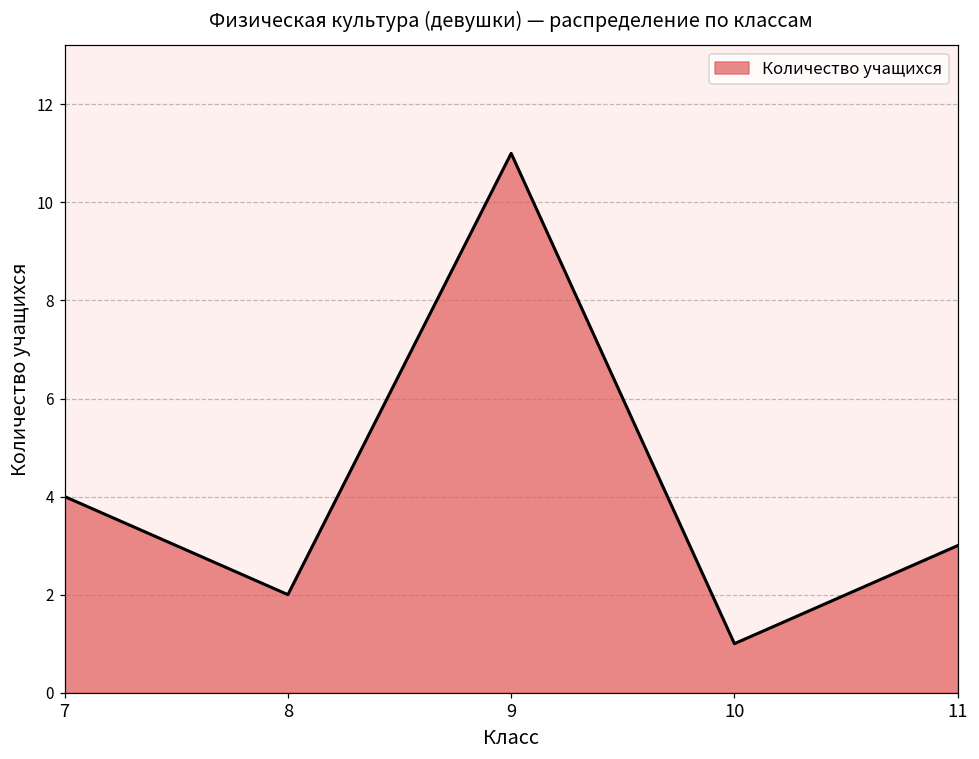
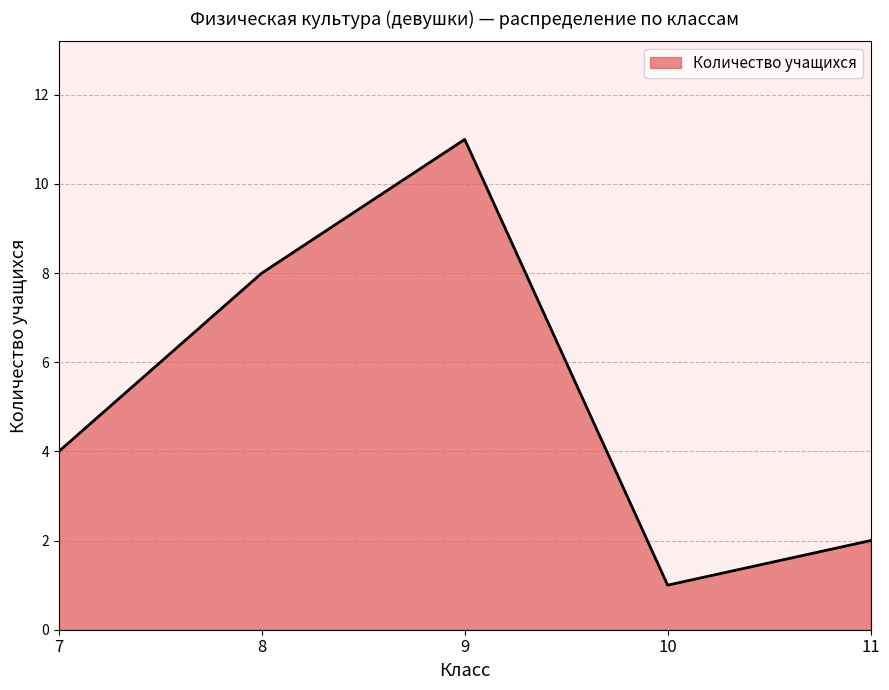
8: 2 -> 8
11: 3 -> 2
